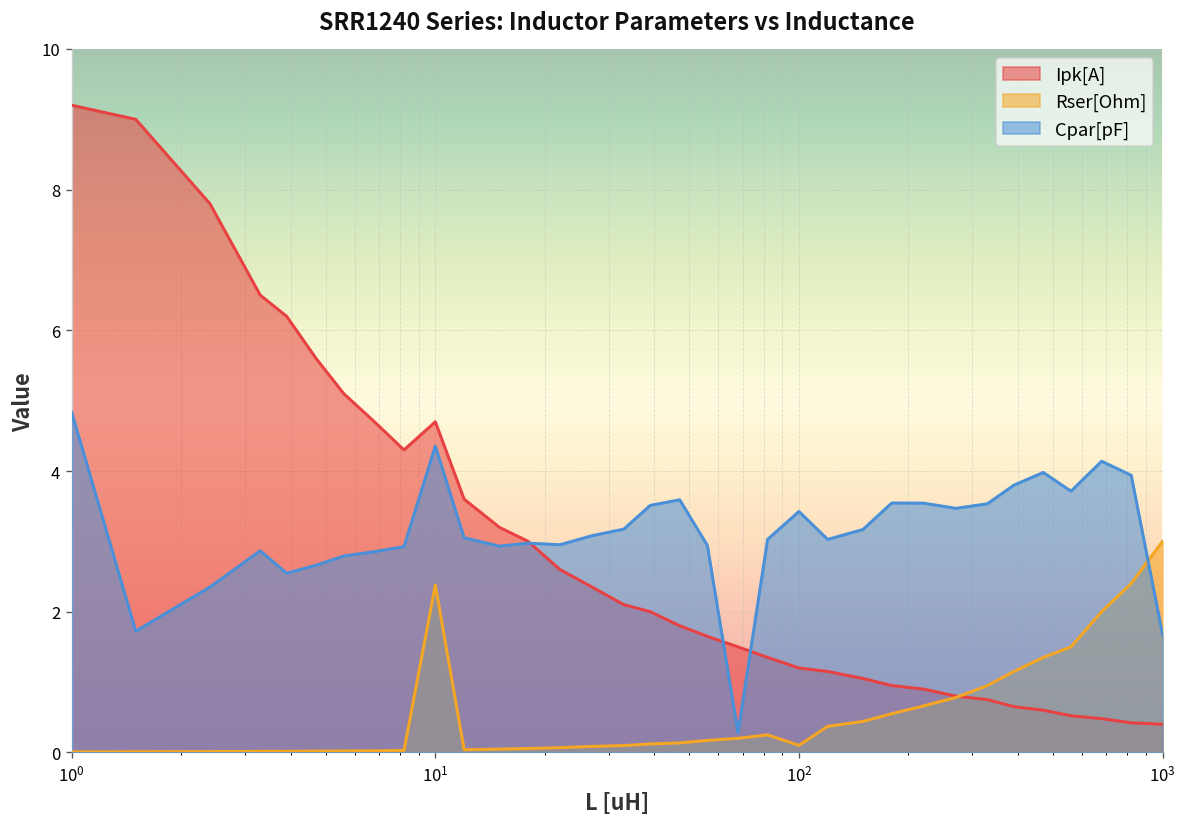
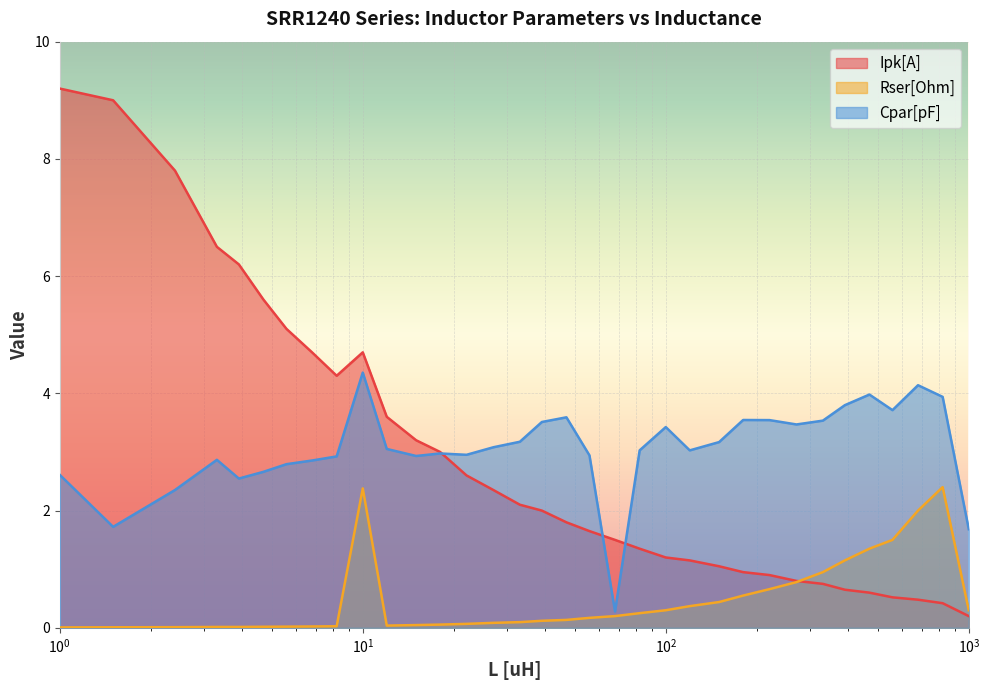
Cpar[pF], 10^0: 4.8 -> 2.6
Rser[Ohm], 10^2: 0.1 -> 0.3
Ipk[A], 10^3: 0.4 -> 0.2
Rser[Ohm], 10^3: 3.0 -> 0.3
